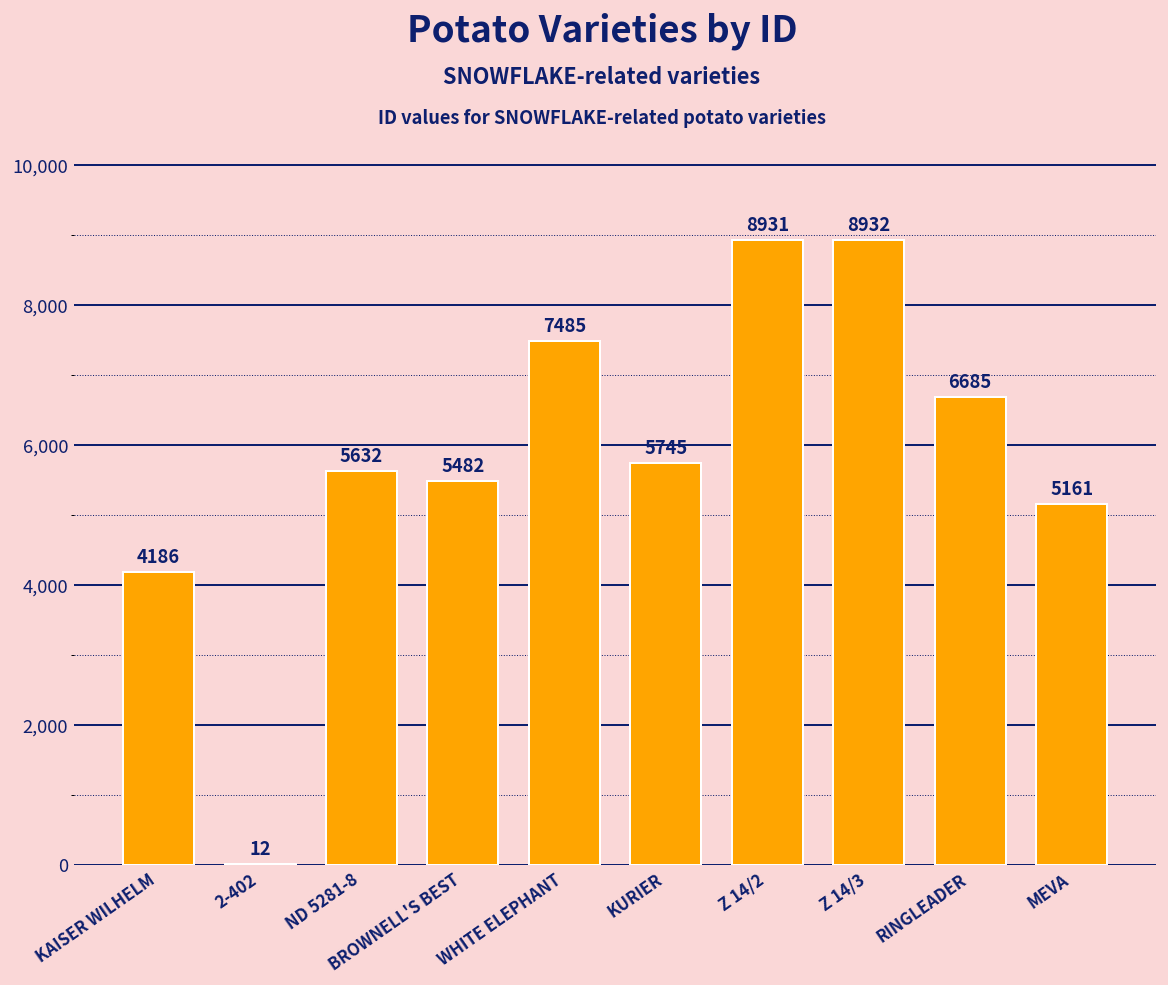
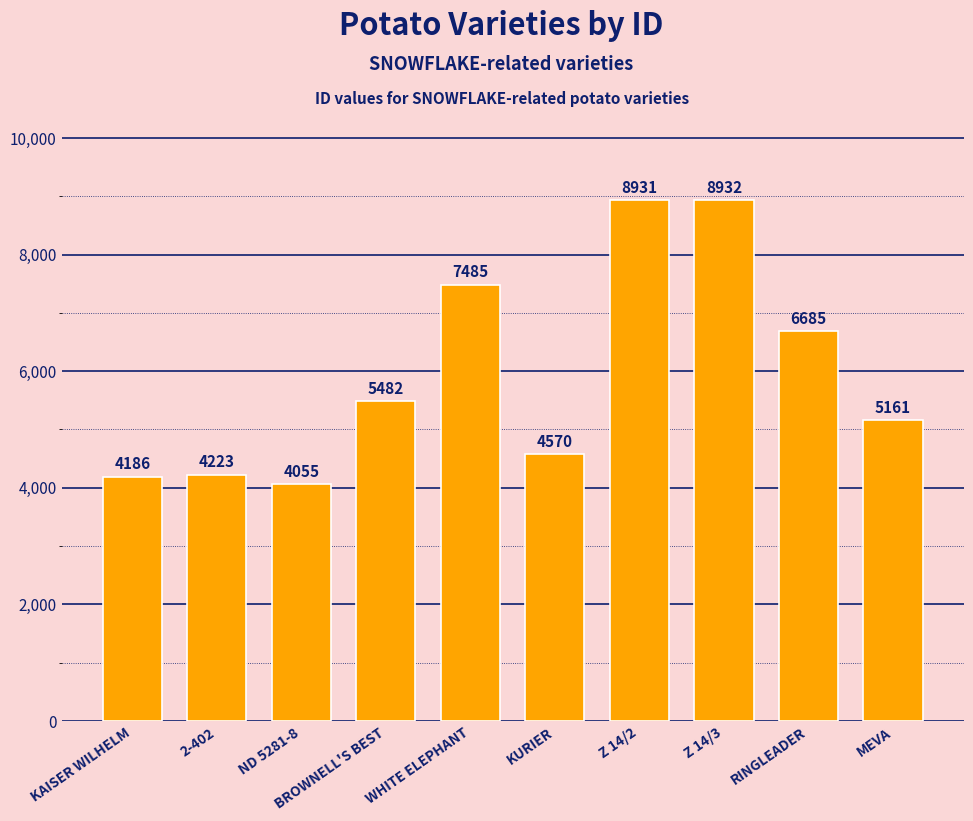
2-402: 12 -> 4223
ND 5281-8: 5632 -> 4055
KURIER: 5745 -> 4570
